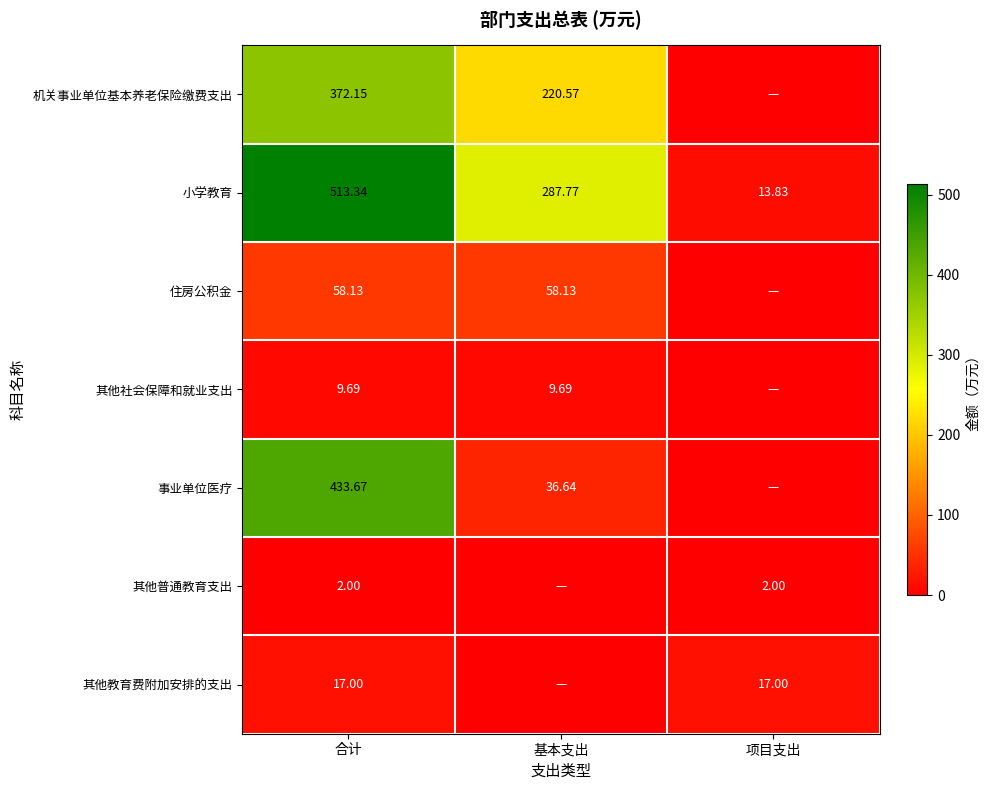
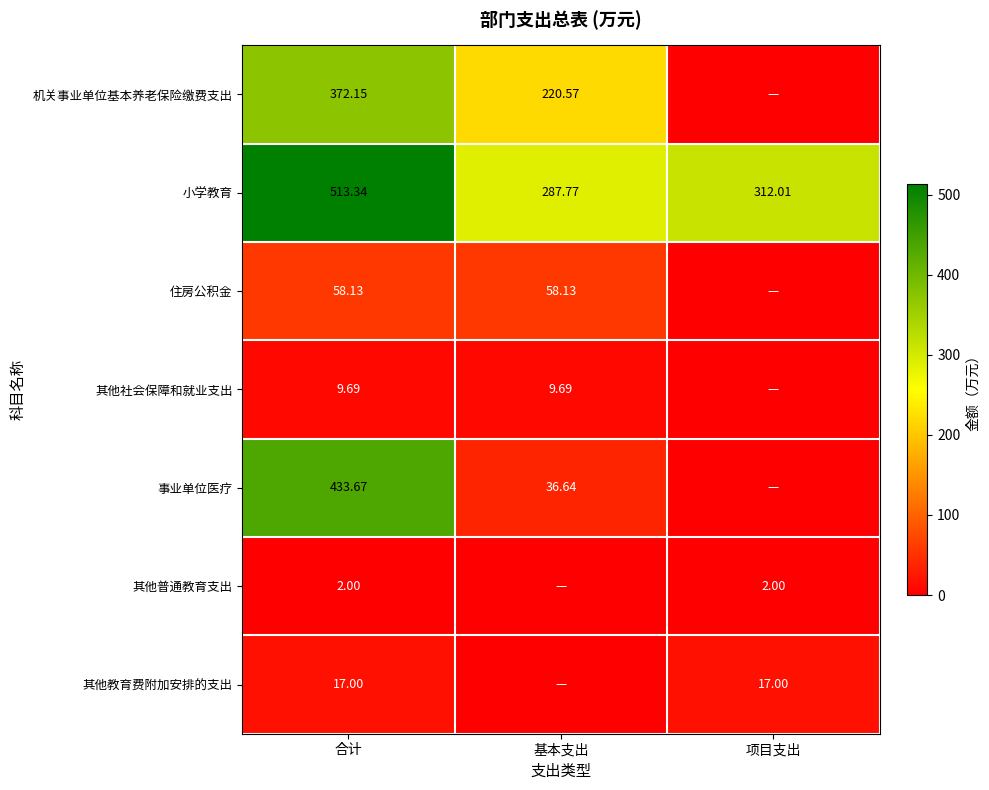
小学教育, 项目支出: 13.83 -> 312.01
